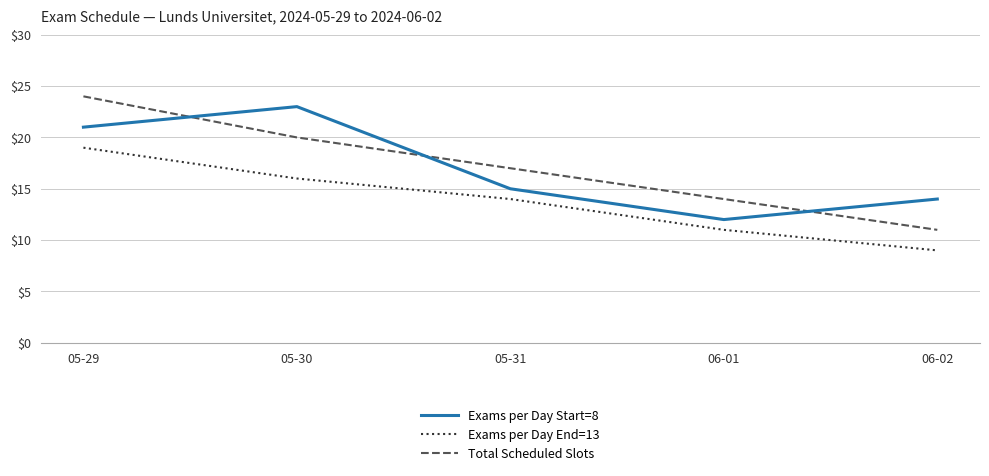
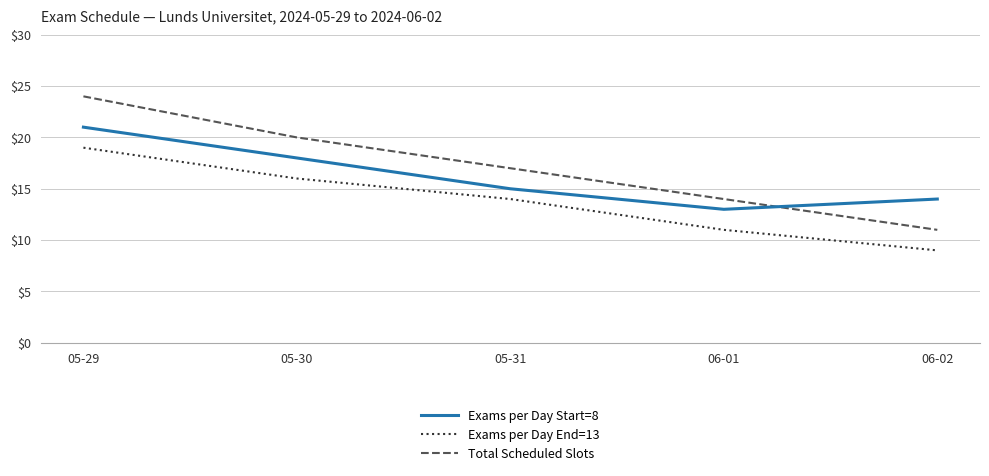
Exams per Day Start=8, 05-30: $23 -> $18
Exams per Day Start=8, 06-01: $12 -> $13
